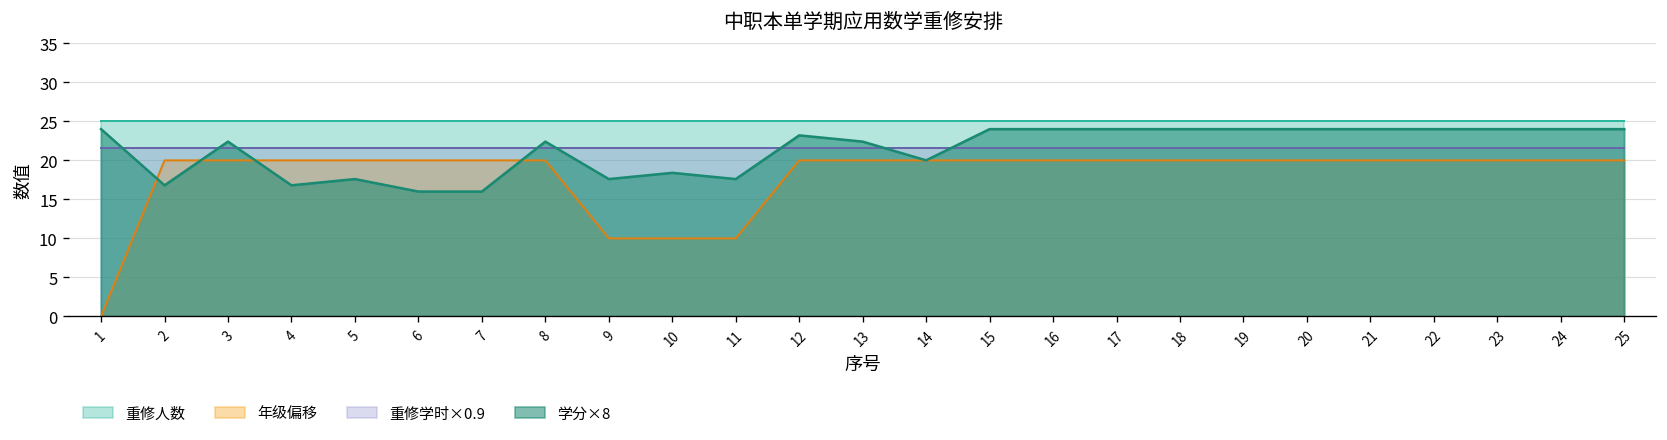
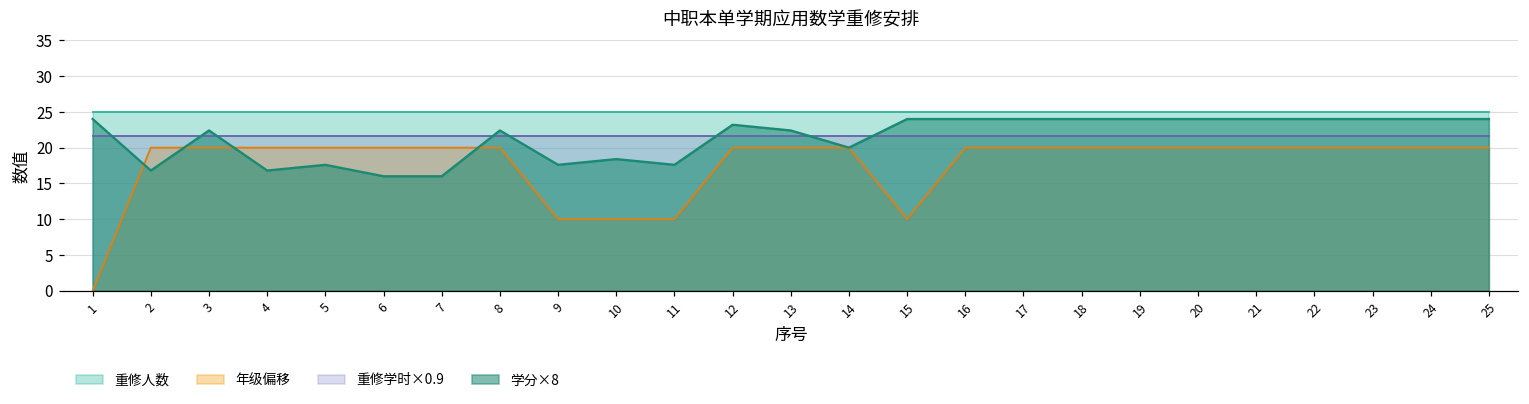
年级偏移, 15: 20 -> 10
